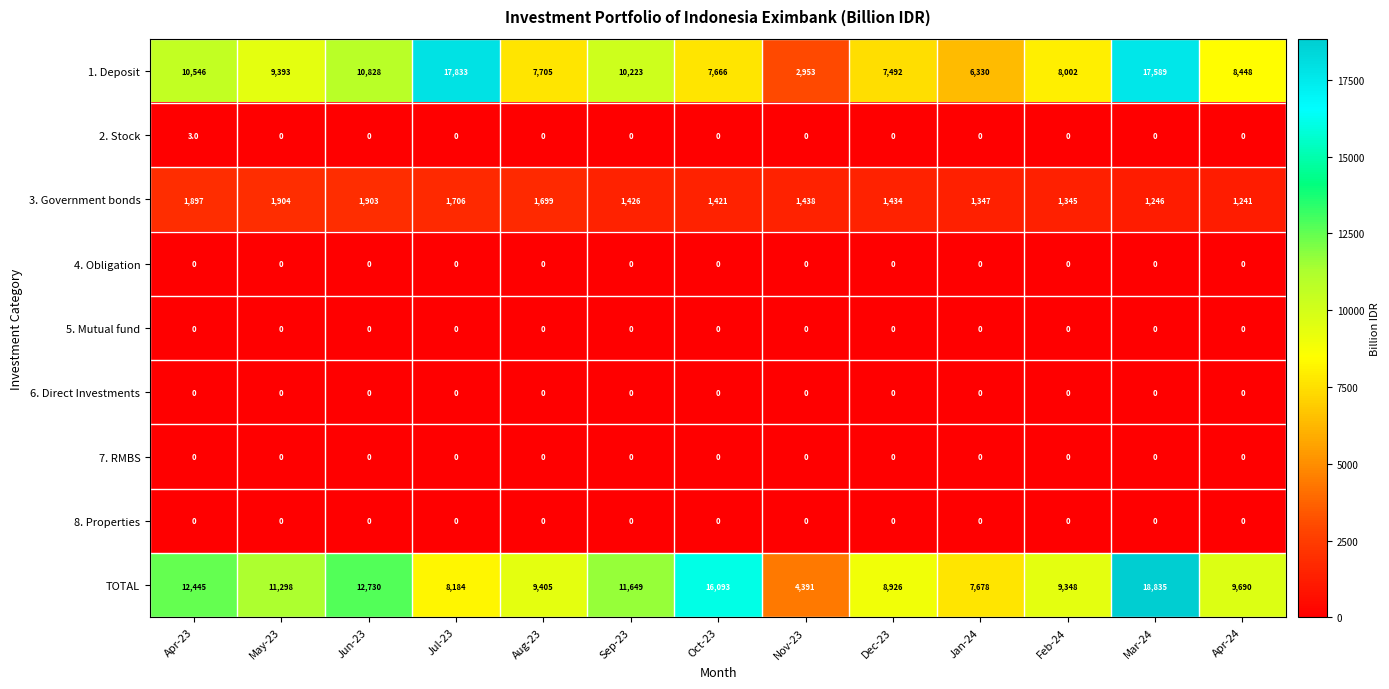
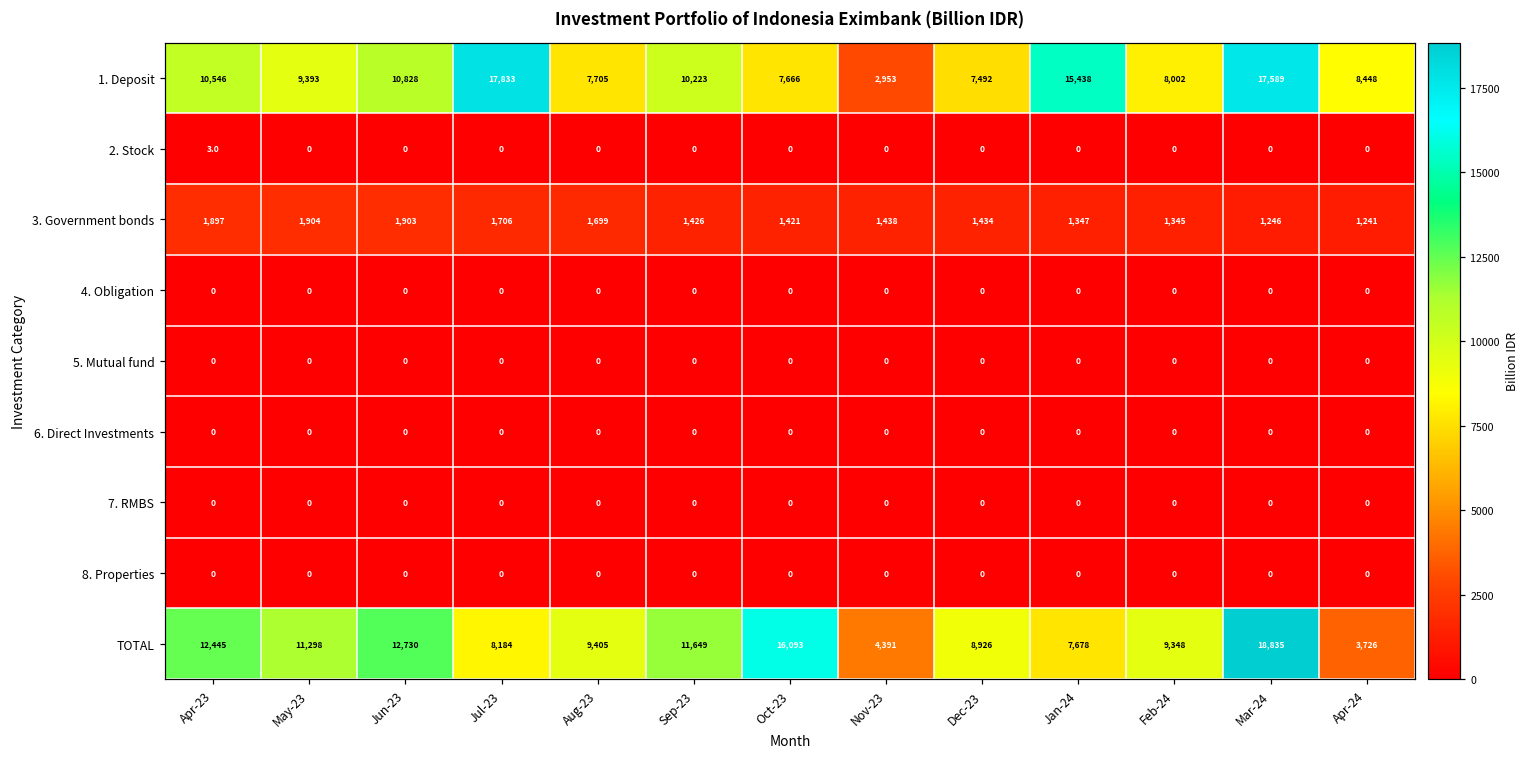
1. Deposit, Jan-24: 6,330 -> 15,438
TOTAL, Apr-24: 9,690 -> 3,726
